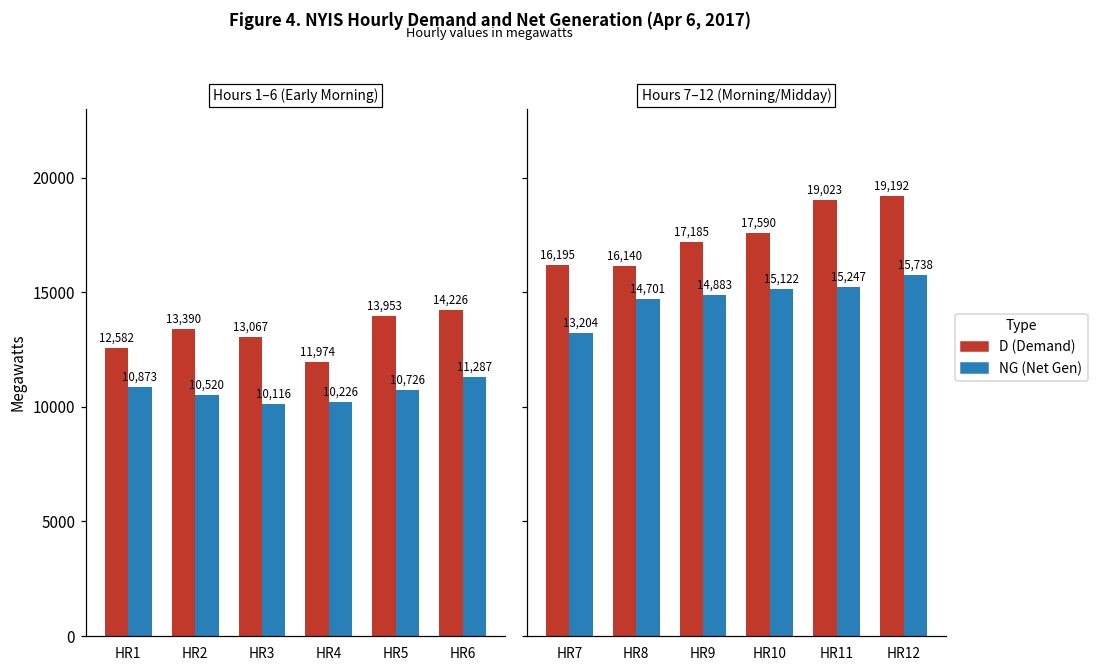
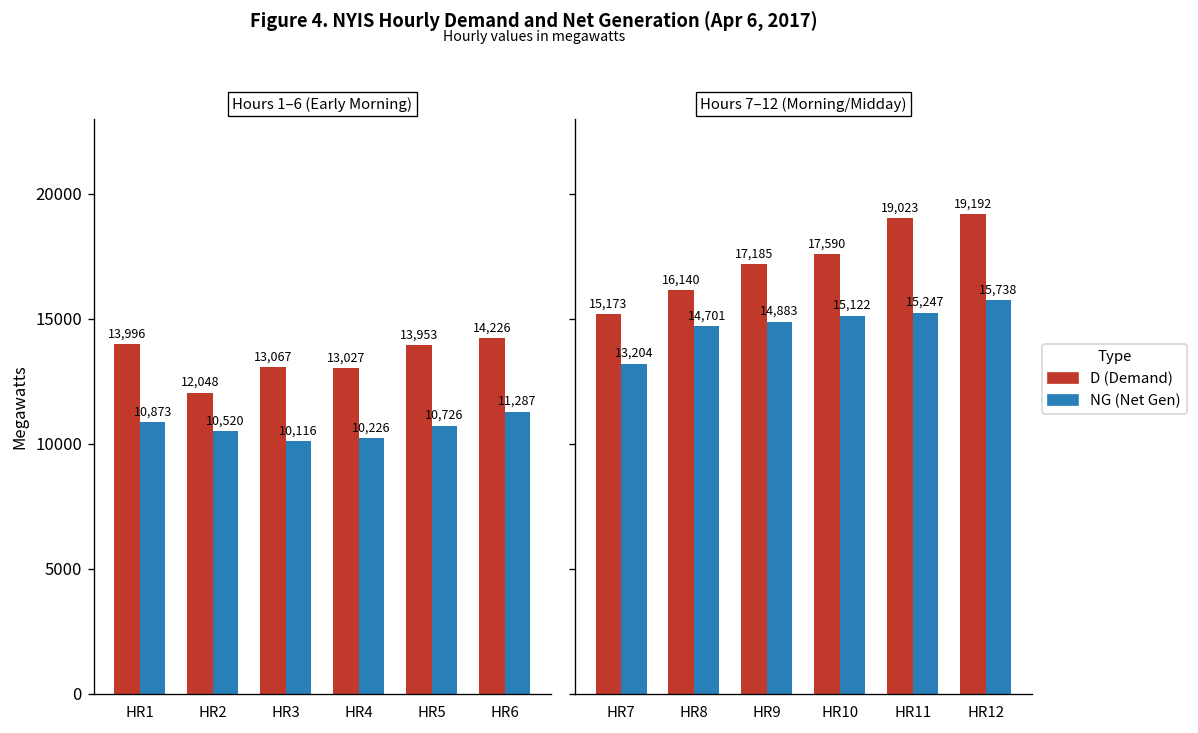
Hours 1–6 (Early Morning), D (Demand), HR1: 12,582 -> 13,996
Hours 1–6 (Early Morning), D (Demand), HR2: 13,390 -> 12,048
Hours 1–6 (Early Morning), D (Demand), HR4: 11,974 -> 13,027
Hours 7–12 (Morning/Midday), D (Demand), HR7: 16,195 -> 15,173
